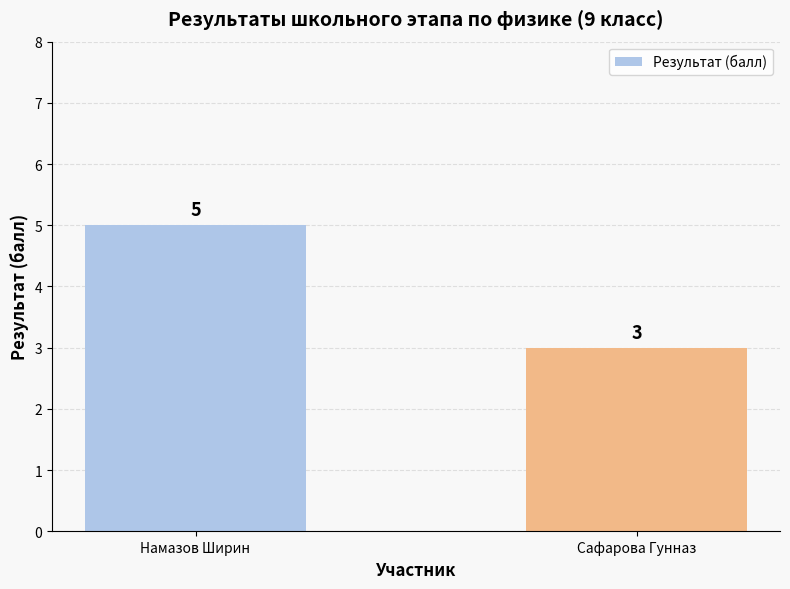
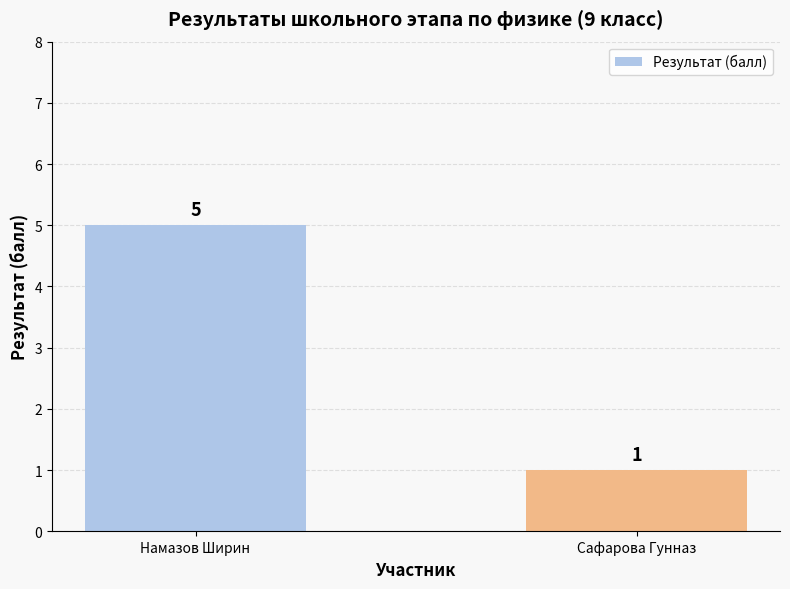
Сафарова Гунназ: 3 -> 1
